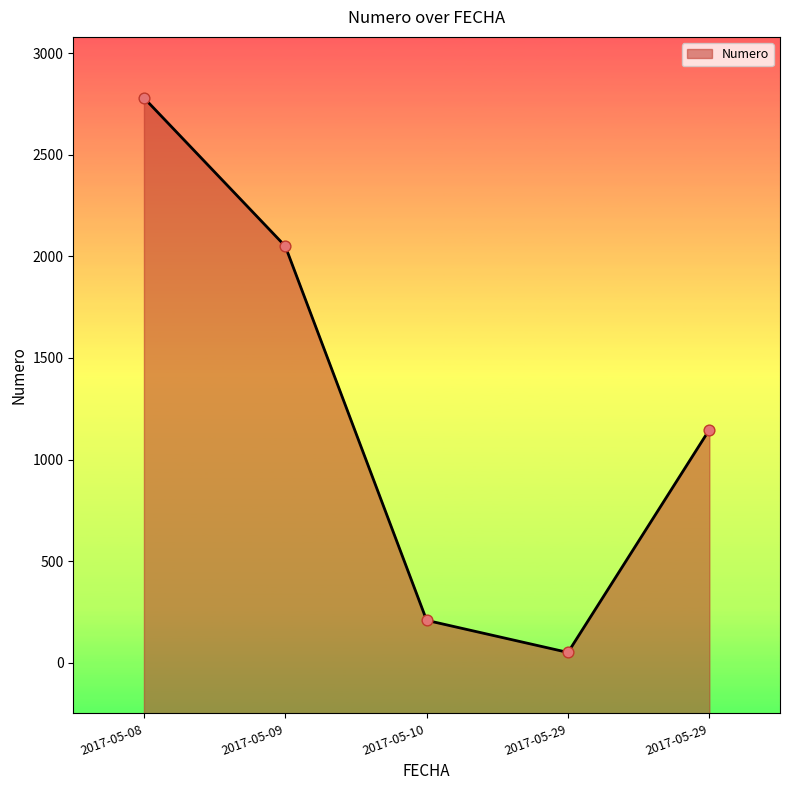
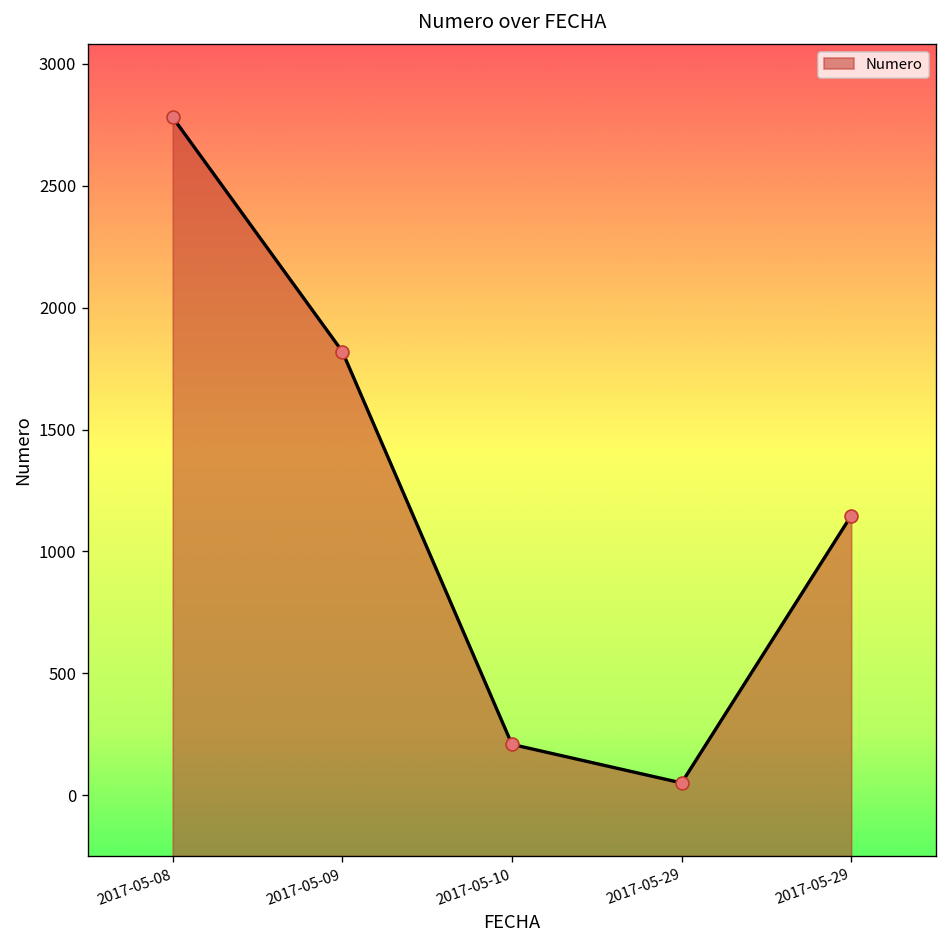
2017-05-09: 2050 -> 1820
